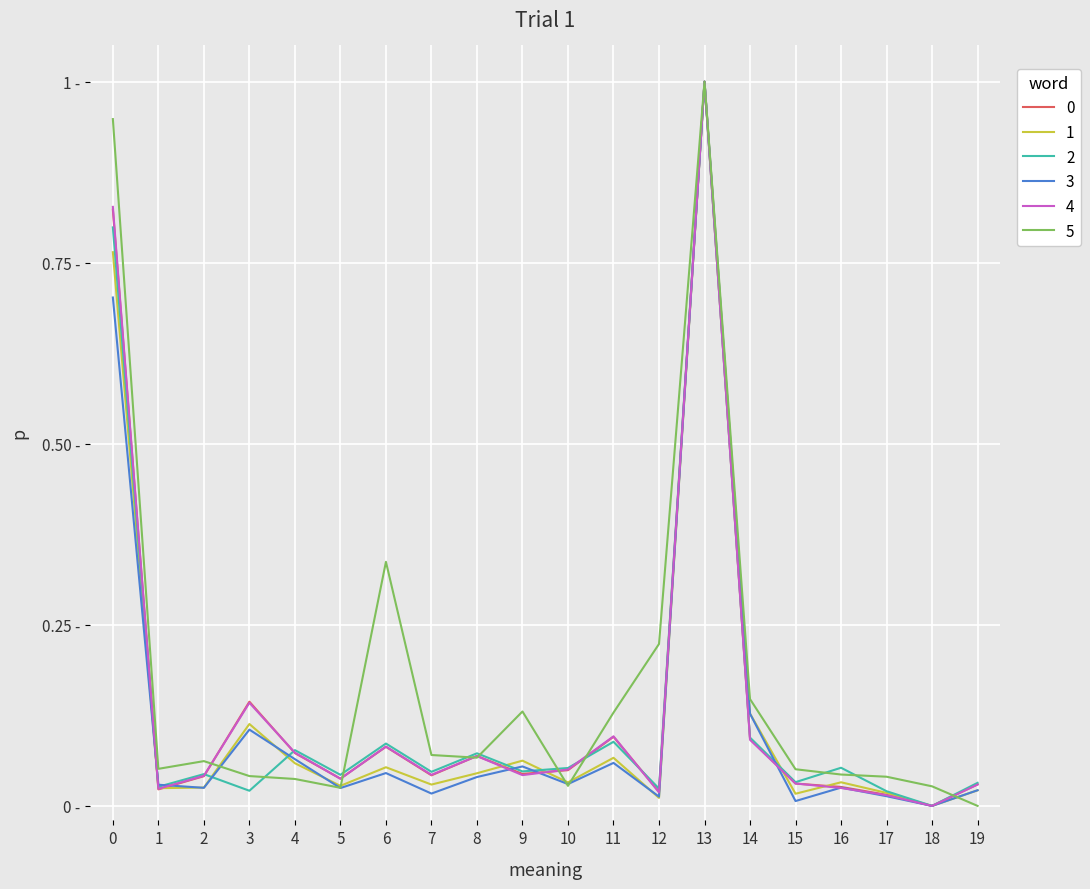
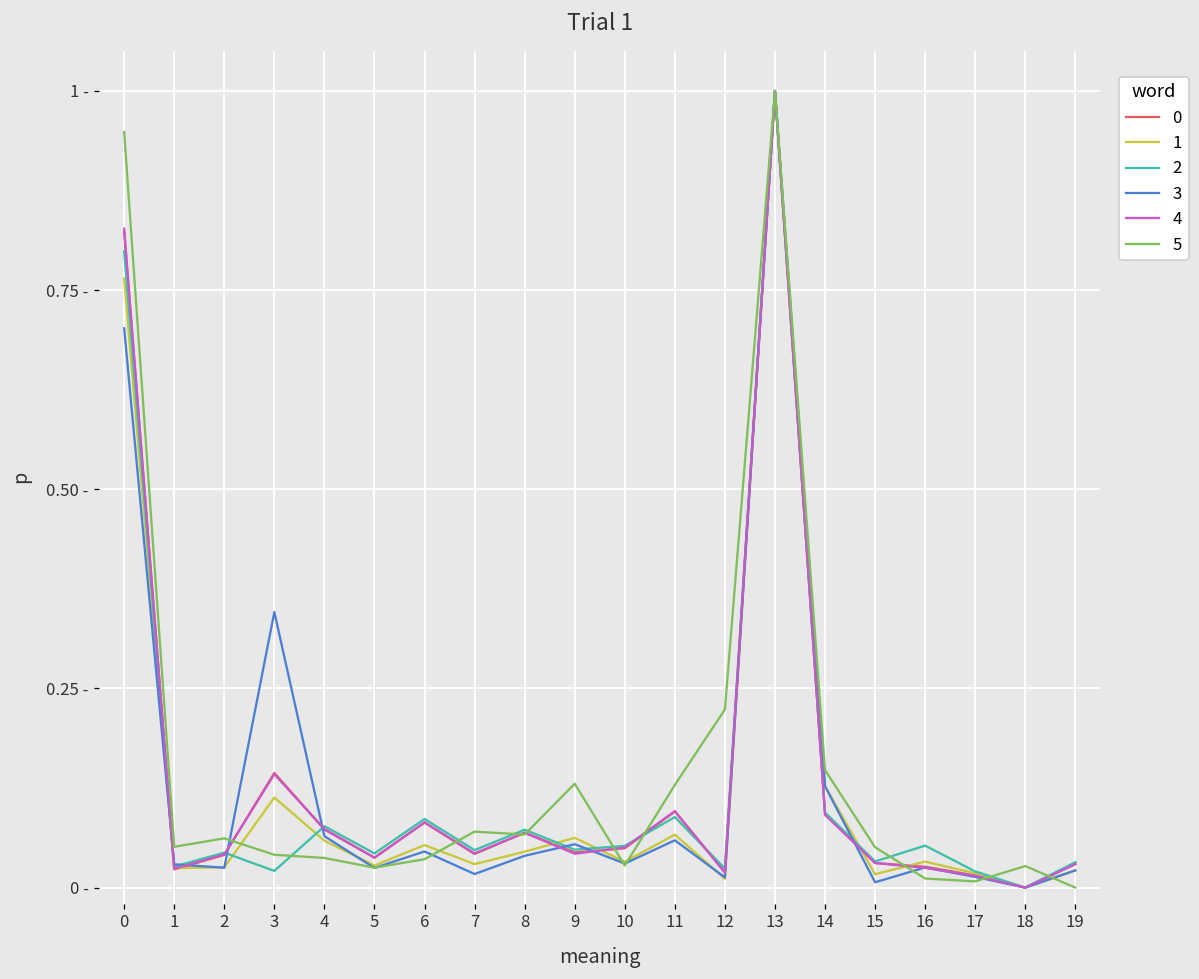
3, 3: 0.11 - -> 0.35 -
5, 6: 0.34 - -> 0.04 -
5, 16: 0.04 - -> 0.01 -
5, 17: 0.04 - -> 0.01 -
